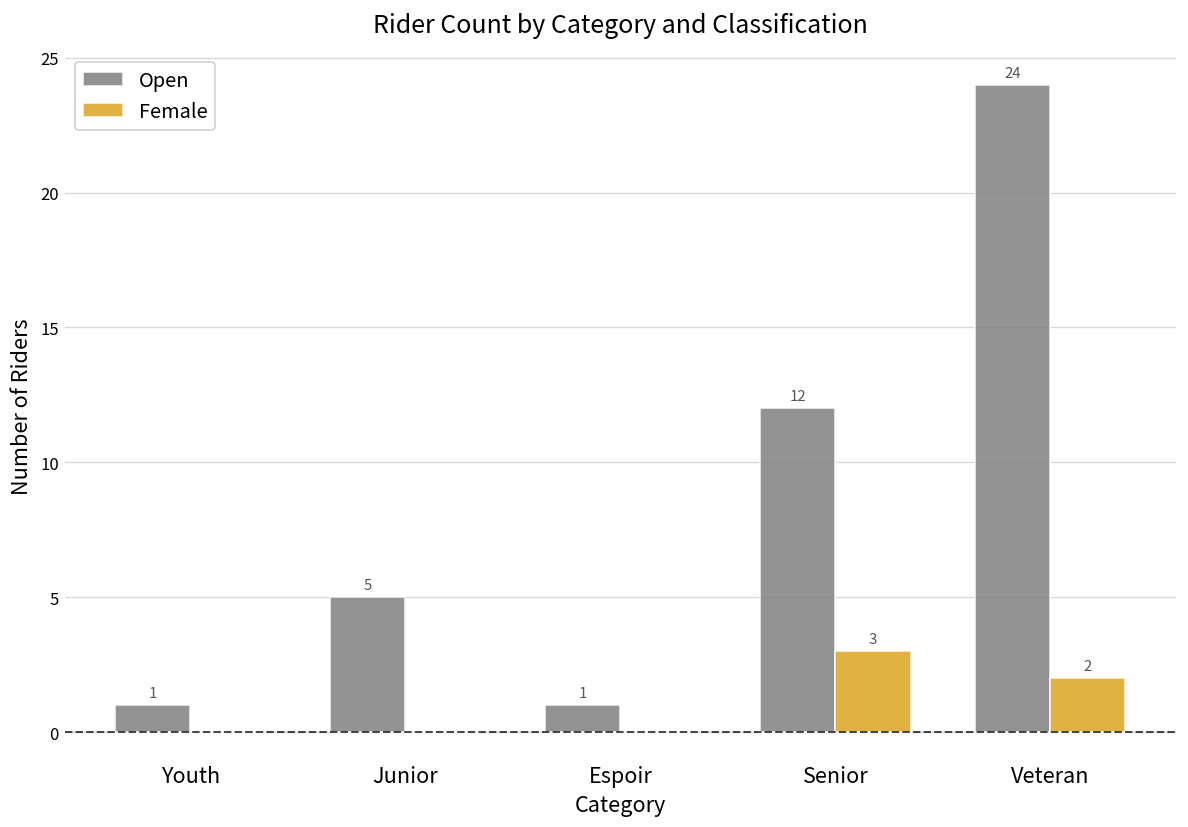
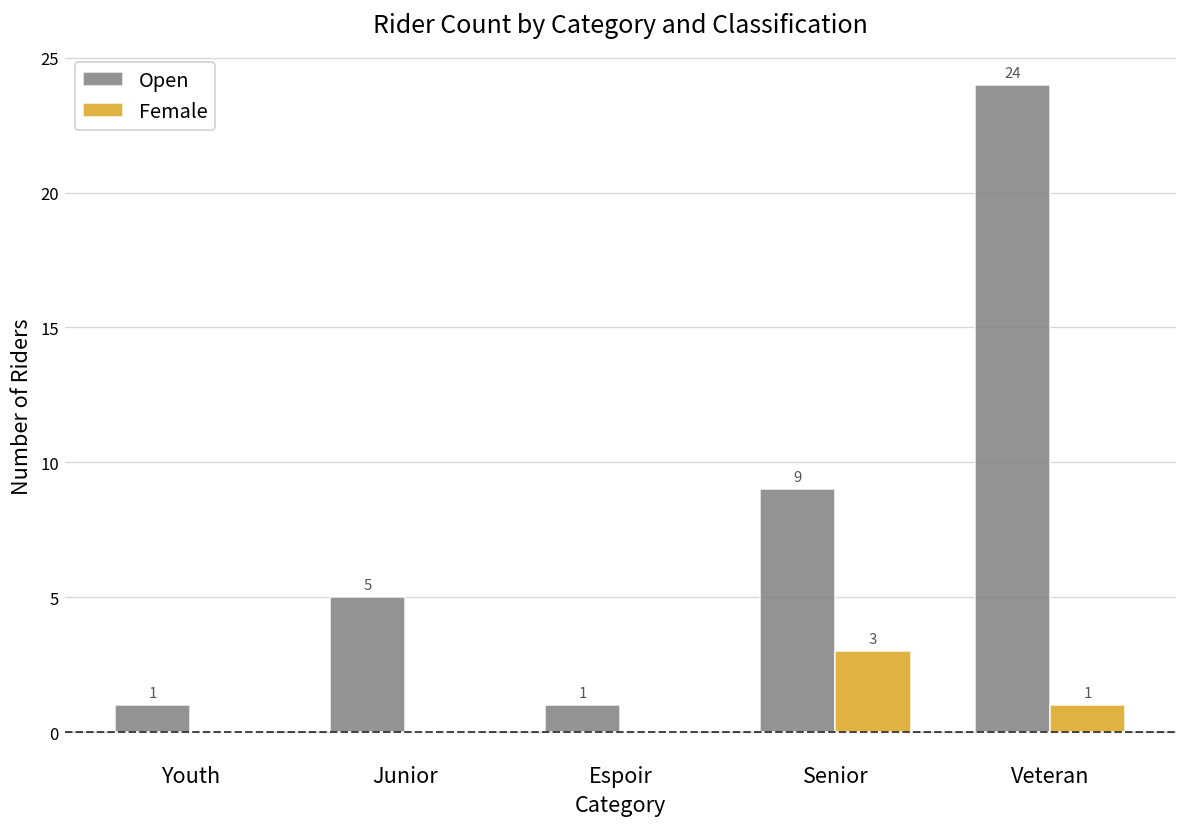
Open, Senior: 12 -> 9
Female, Veteran: 2 -> 1
